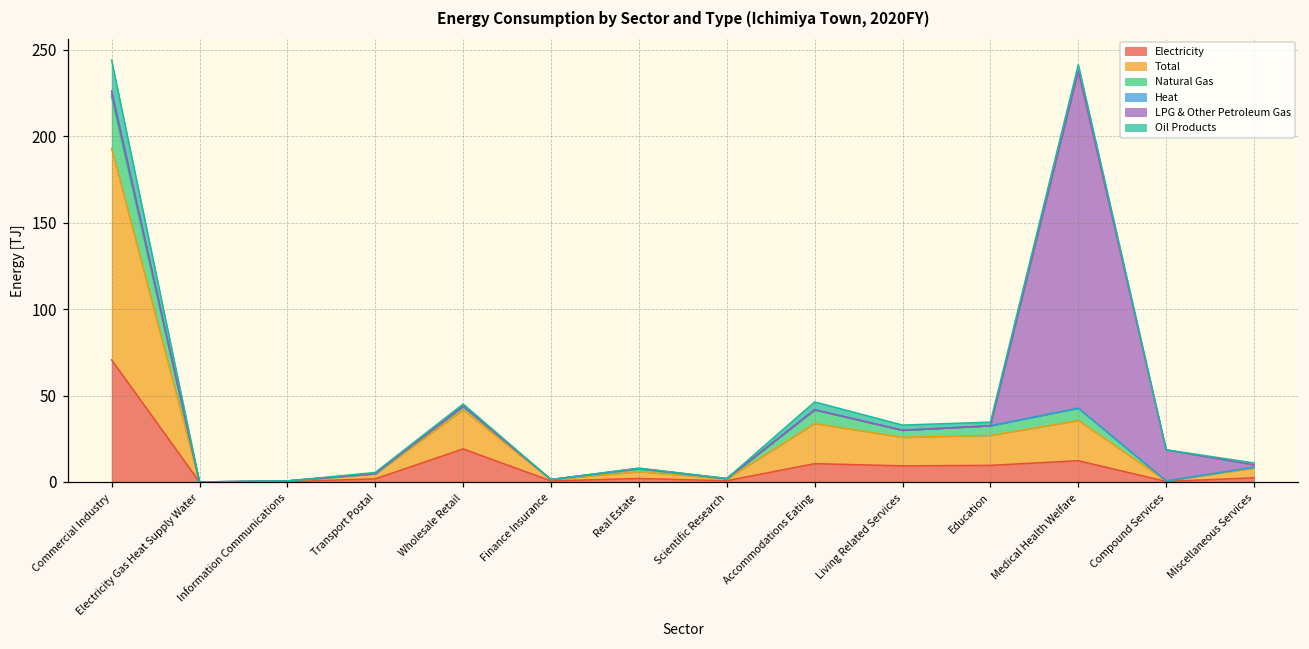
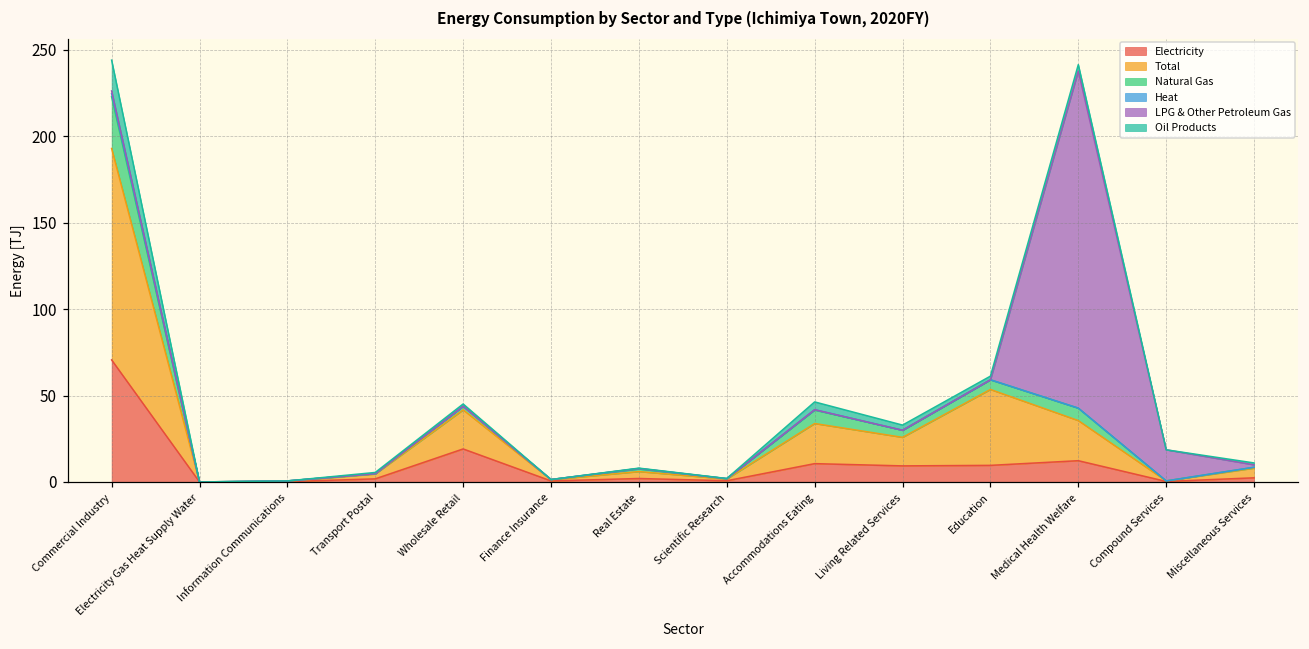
Total, Education: 17 -> 44
